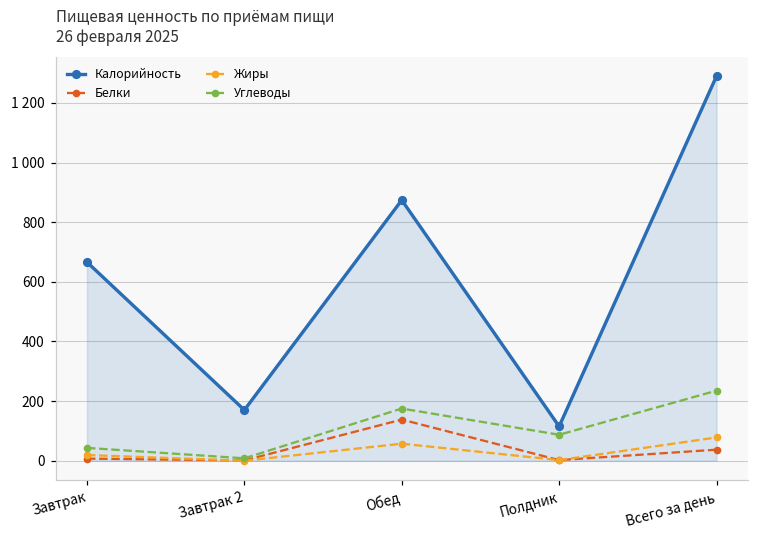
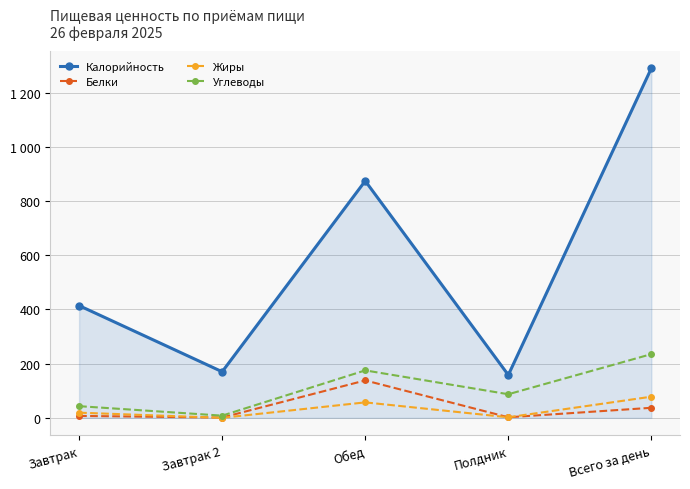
Калорийность, Завтрак: 670 -> 410
Калорийность, Полдник: 120 -> 160
